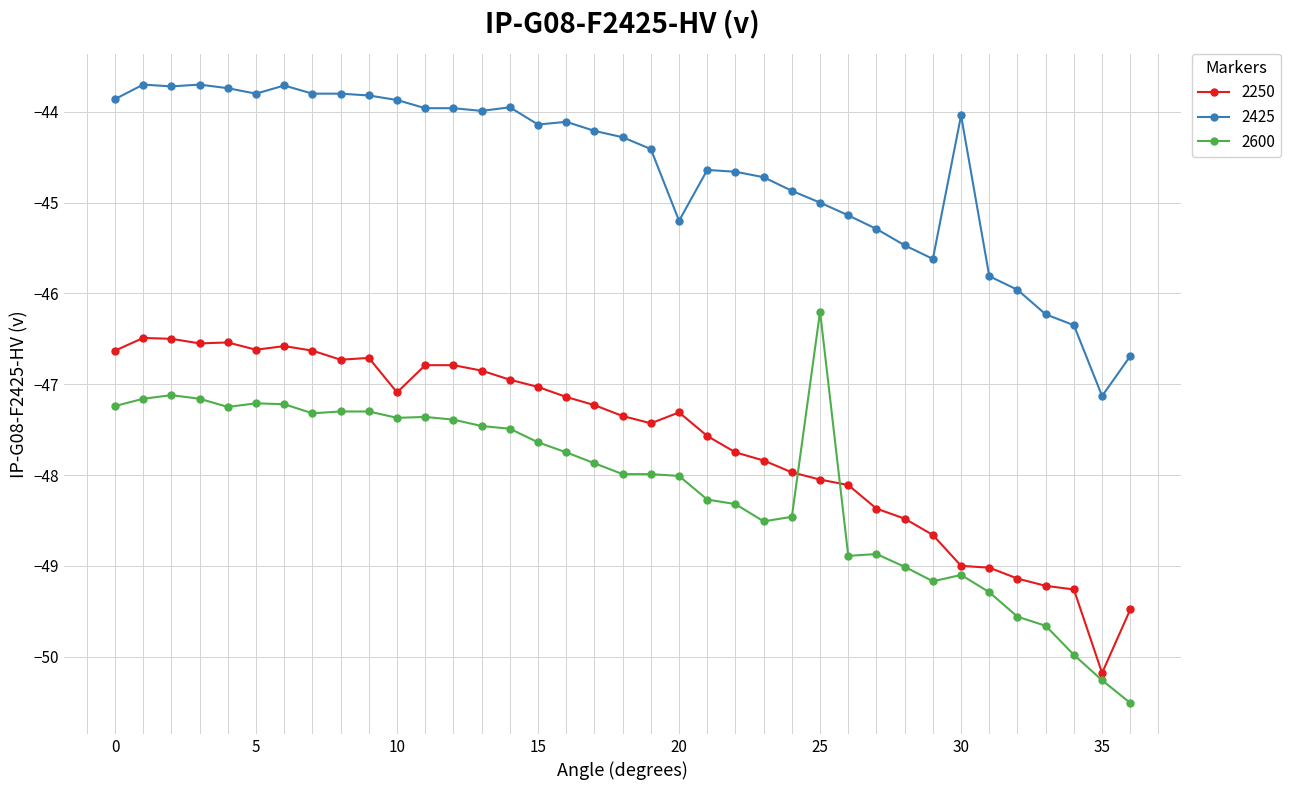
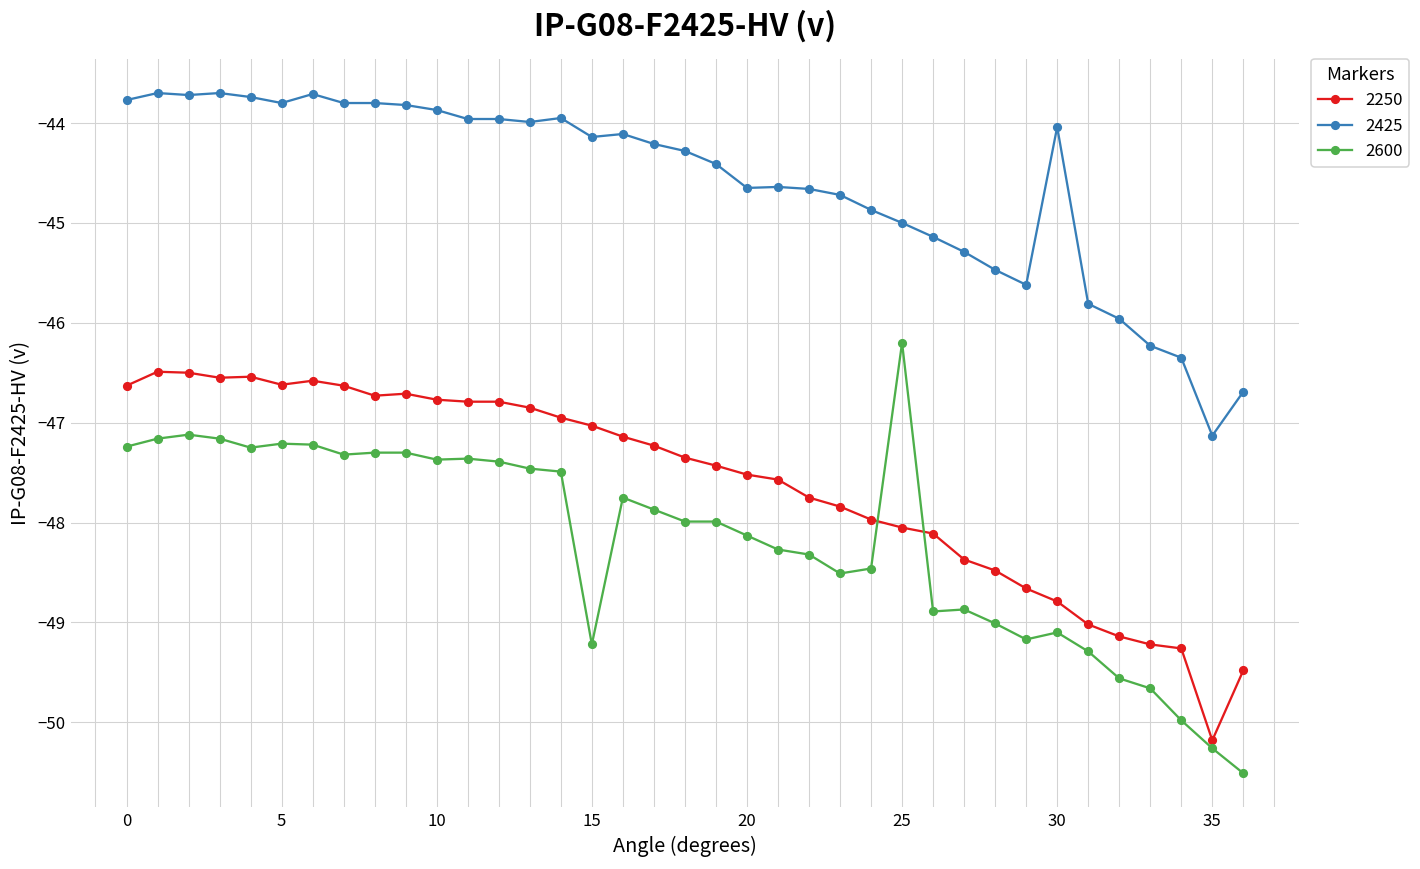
2425, 0: -43.9 -> -43.8
2250, 10: -47.1 -> -46.8
2600, 15: -47.6 -> -49.2
2250, 20: -47.3 -> -47.5
2425, 20: -45.2 -> -44.7
2600, 20: -48.0 -> -48.1
2250, 30: -49.0 -> -48.8
